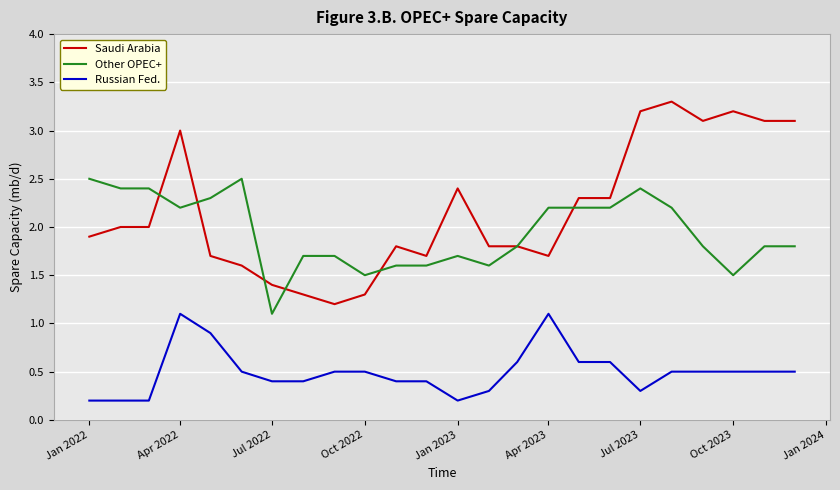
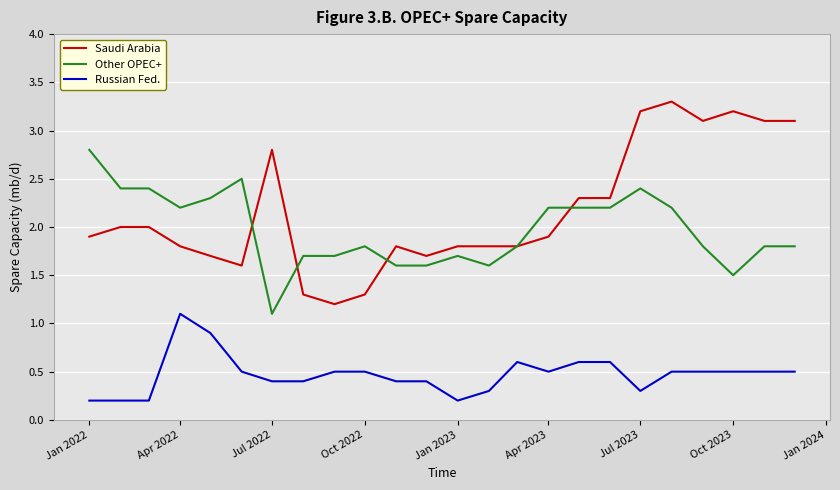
Other OPEC+, Jan 2022: 2.5 -> 2.8
Saudi Arabia, Apr 2022: 3.0 -> 1.8
Saudi Arabia, Jul 2022: 1.4 -> 2.8
Other OPEC+, Oct 2022: 1.5 -> 1.8
Saudi Arabia, Jan 2023: 2.4 -> 1.8
Saudi Arabia, Apr 2023: 1.7 -> 1.9
Russian Fed., Apr 2023: 1.1 -> 0.5
